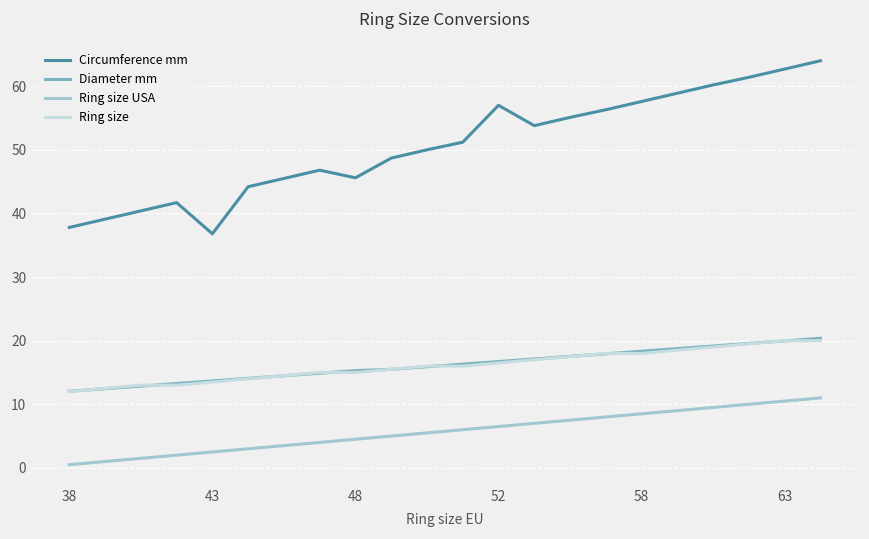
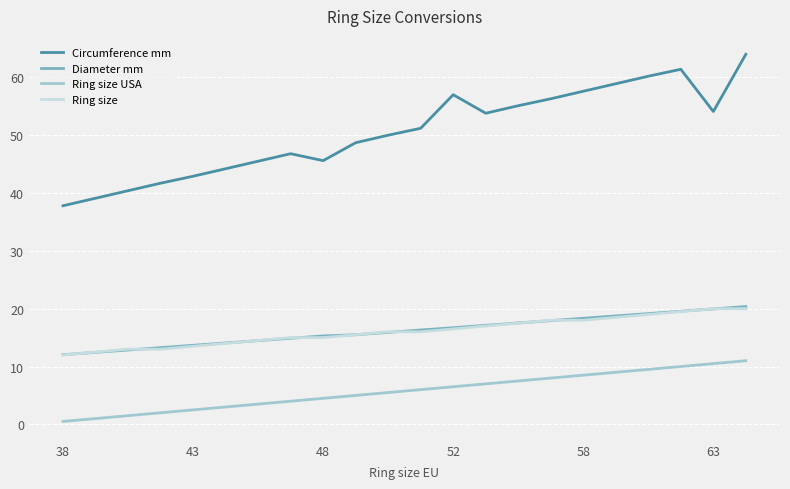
Circumference mm, 43: 37 -> 43
Circumference mm, 63: 63 -> 54
